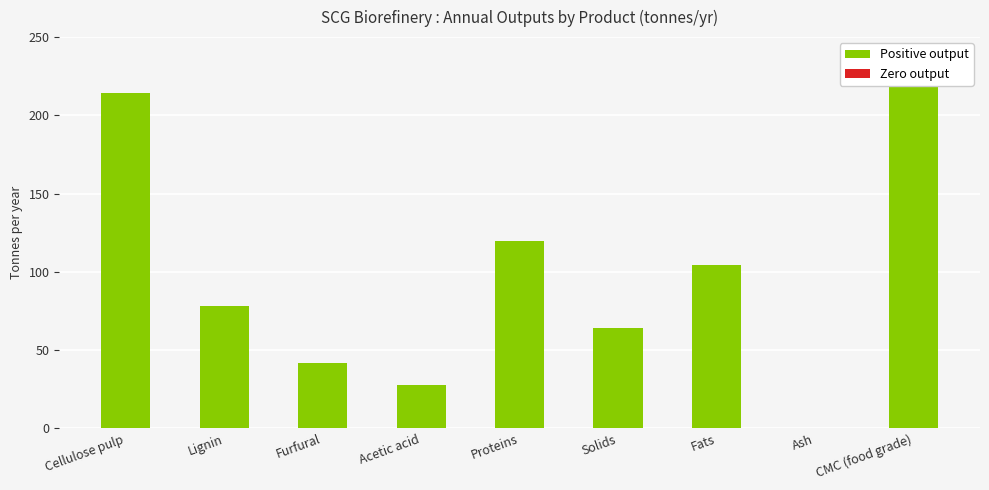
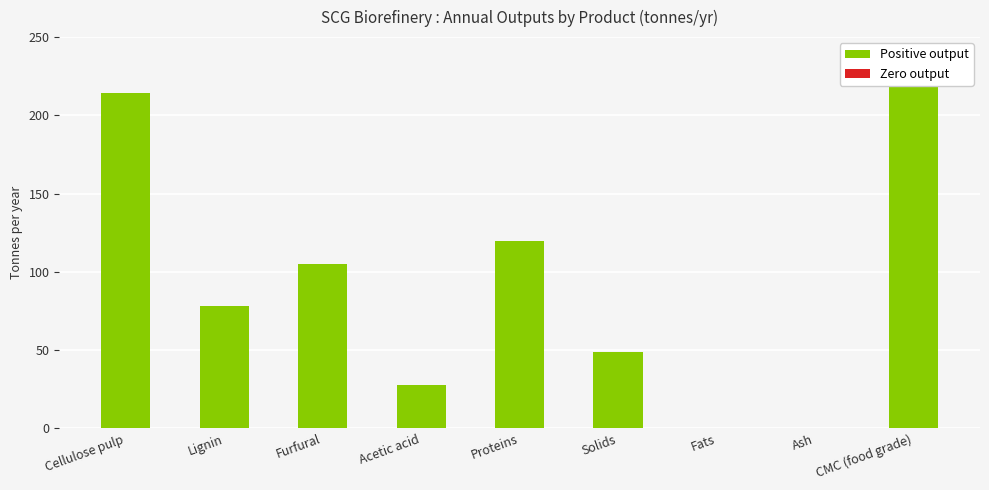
Furfural: 42 -> 105
Solids: 64 -> 49
Fats: 104 -> 0
